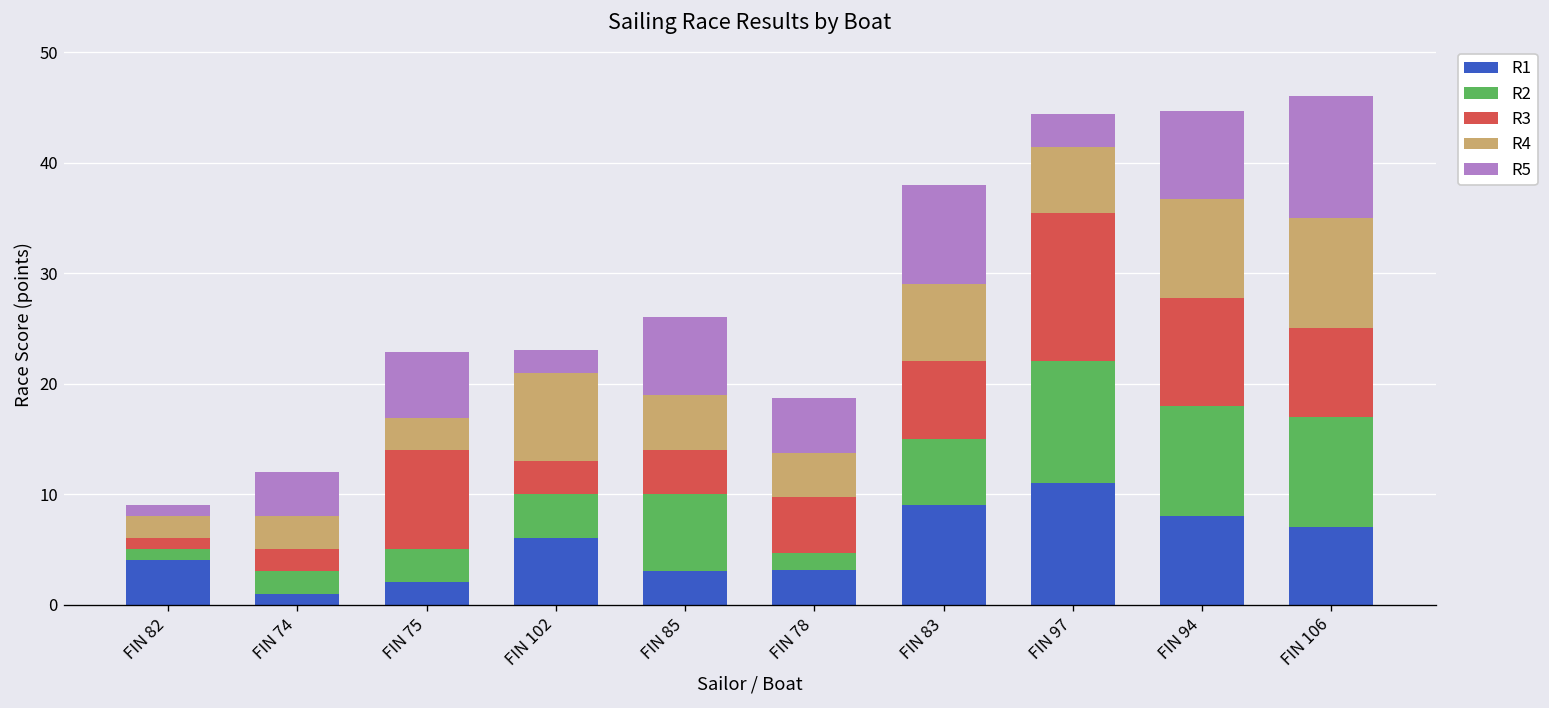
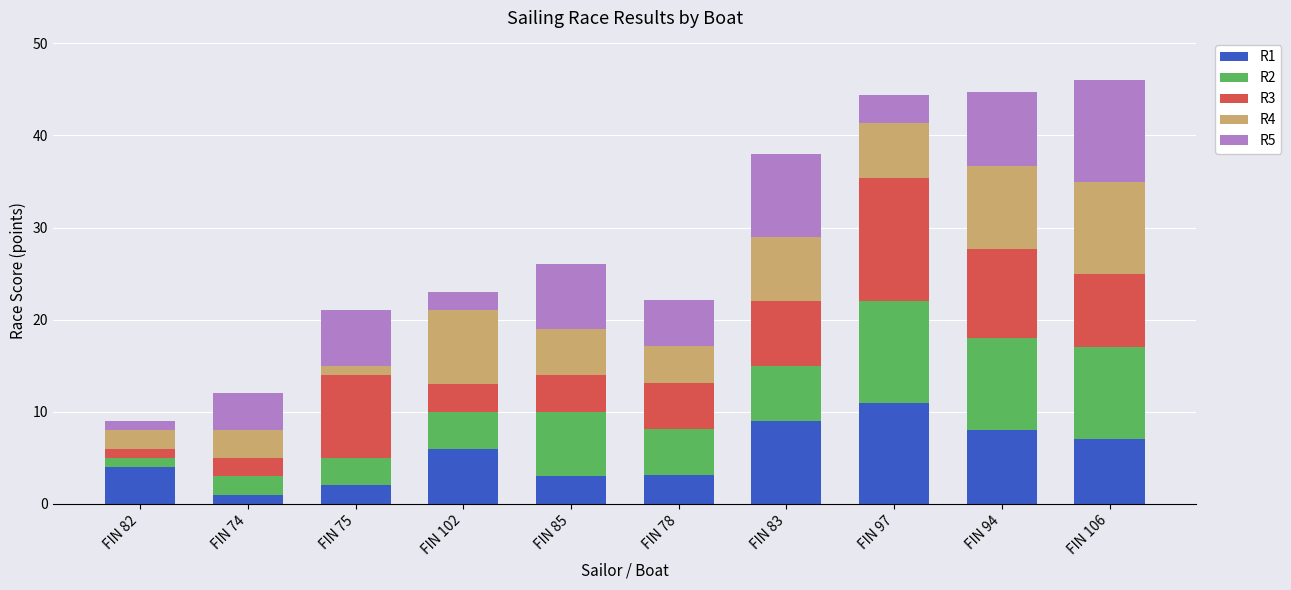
R4, FIN 75: 3 -> 1
R2, FIN 78: 2 -> 5
